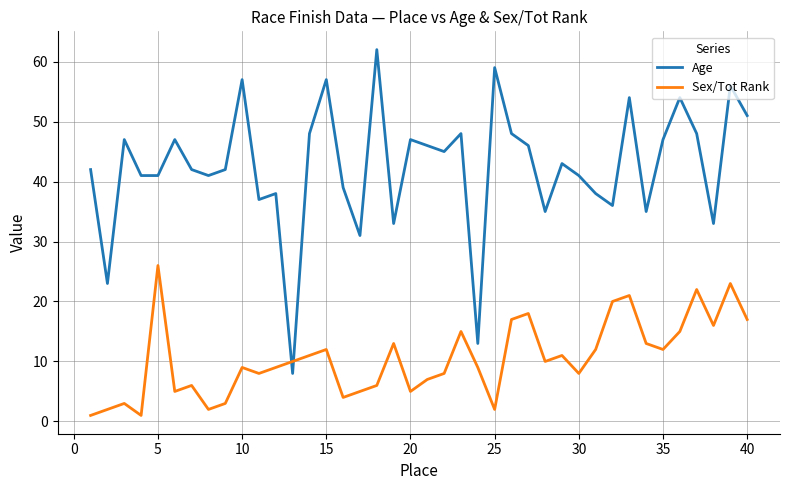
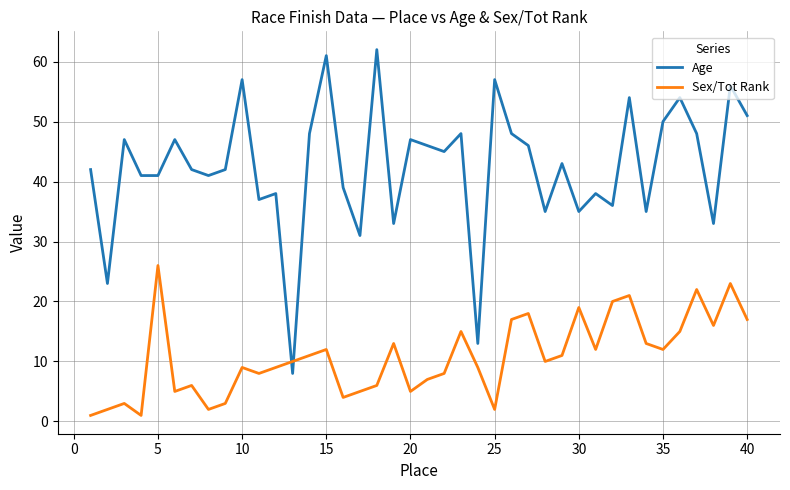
Age, 15: 57 -> 61
Age, 25: 59 -> 57
Age, 30: 41 -> 35
Sex/Tot Rank, 30: 8 -> 19
Age, 35: 47 -> 50
